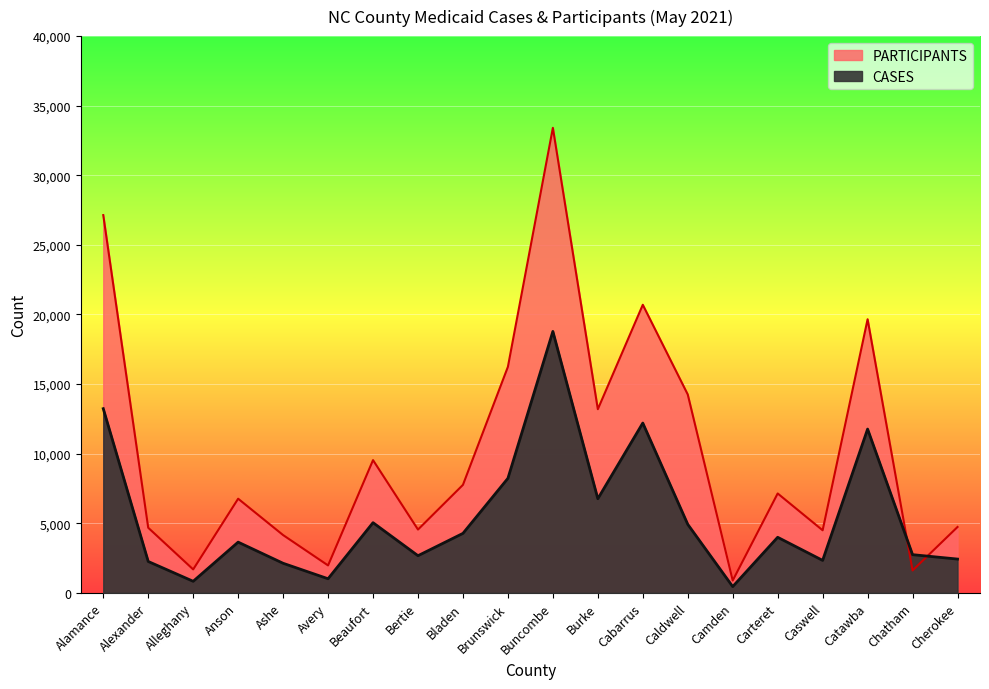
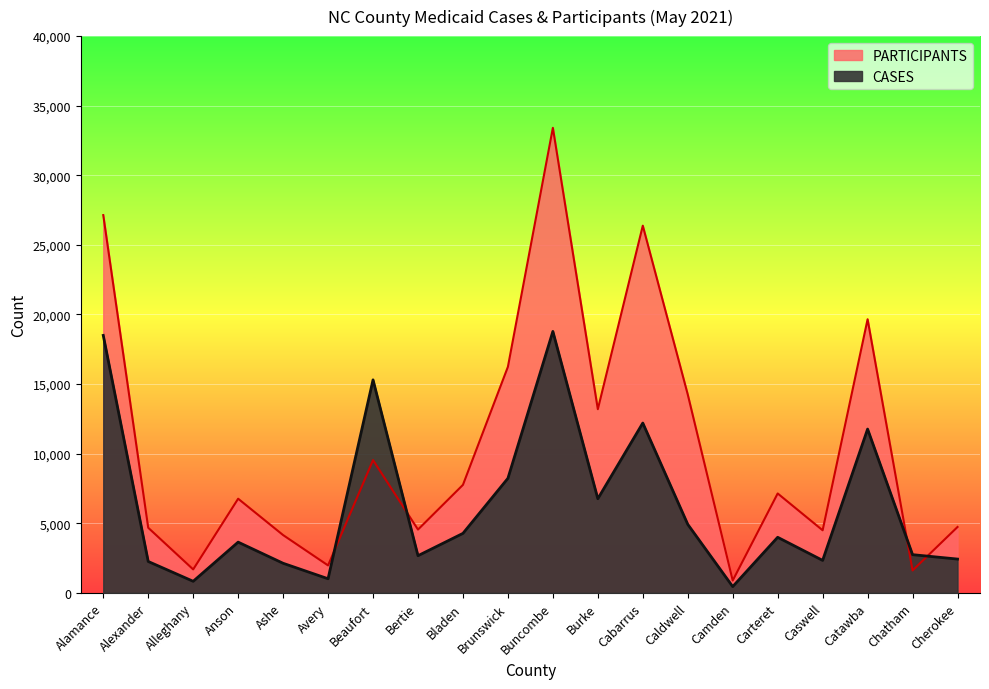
CASES, Alamance: 13,200 -> 18,500
CASES, Beaufort: 5,000 -> 15,300
PARTICIPANTS, Cabarrus: 20,700 -> 26,400
